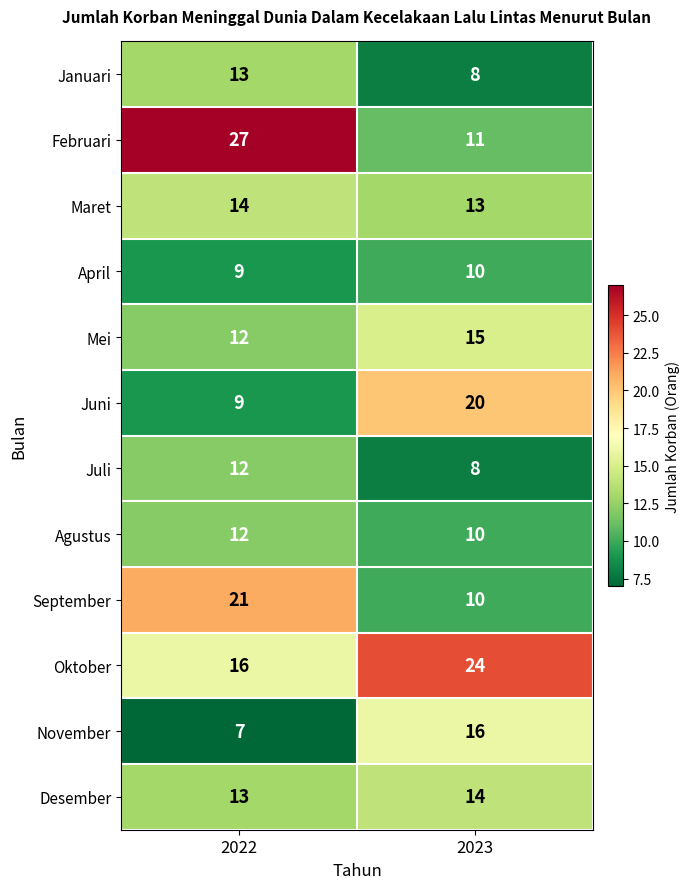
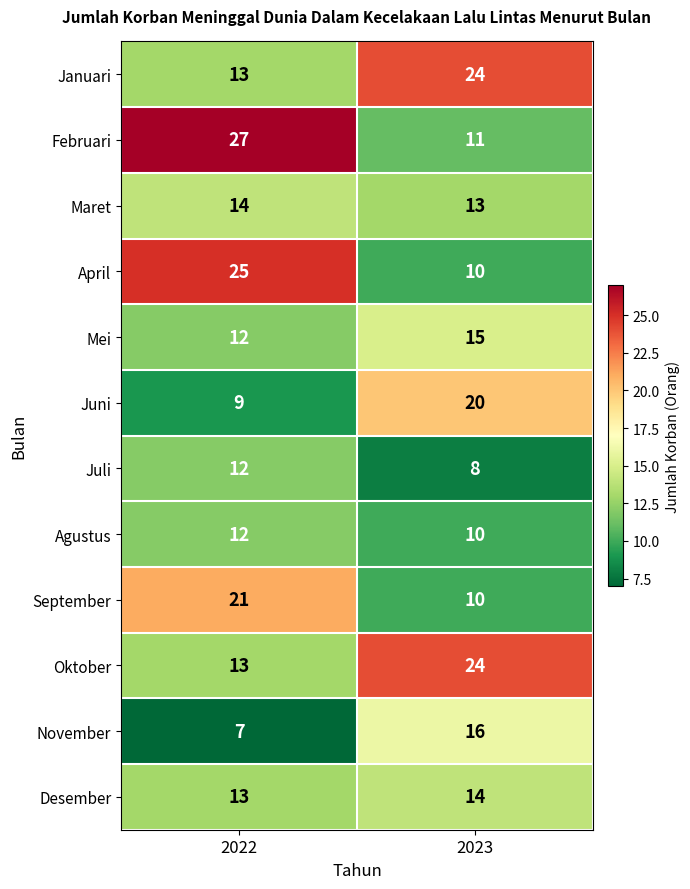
Januari, 2023: 8 -> 24
April, 2022: 9 -> 25
Oktober, 2022: 16 -> 13
